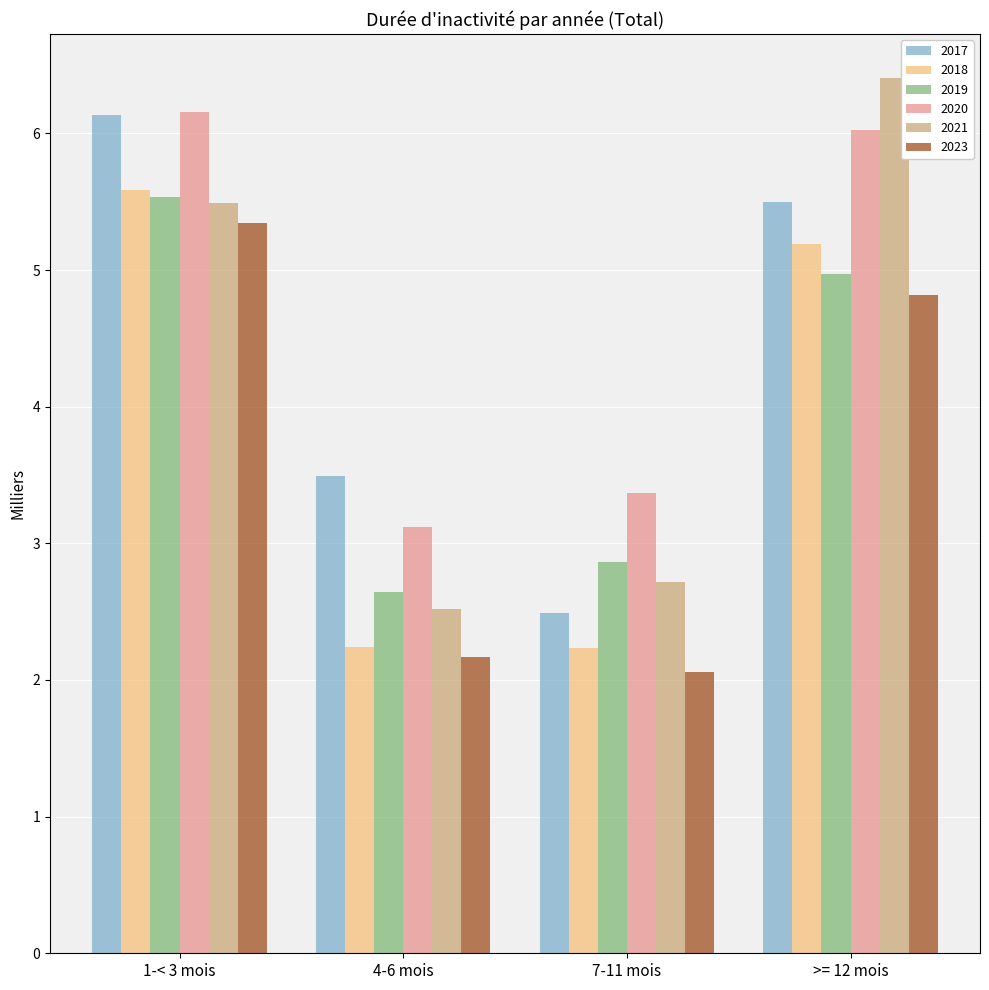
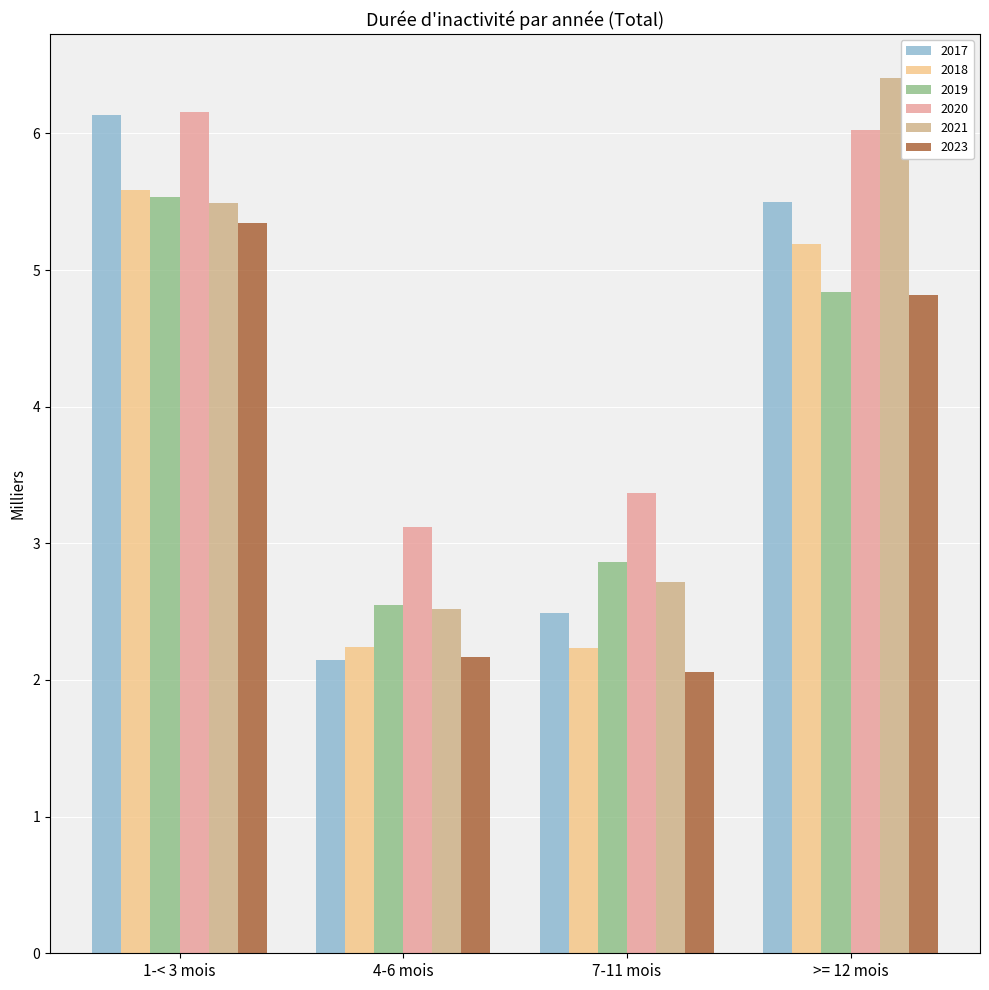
2017, 4-6 mois: 3.49 -> 2.15
2019, 4-6 mois: 2.65 -> 2.55
2019, >= 12 mois: 4.97 -> 4.84
